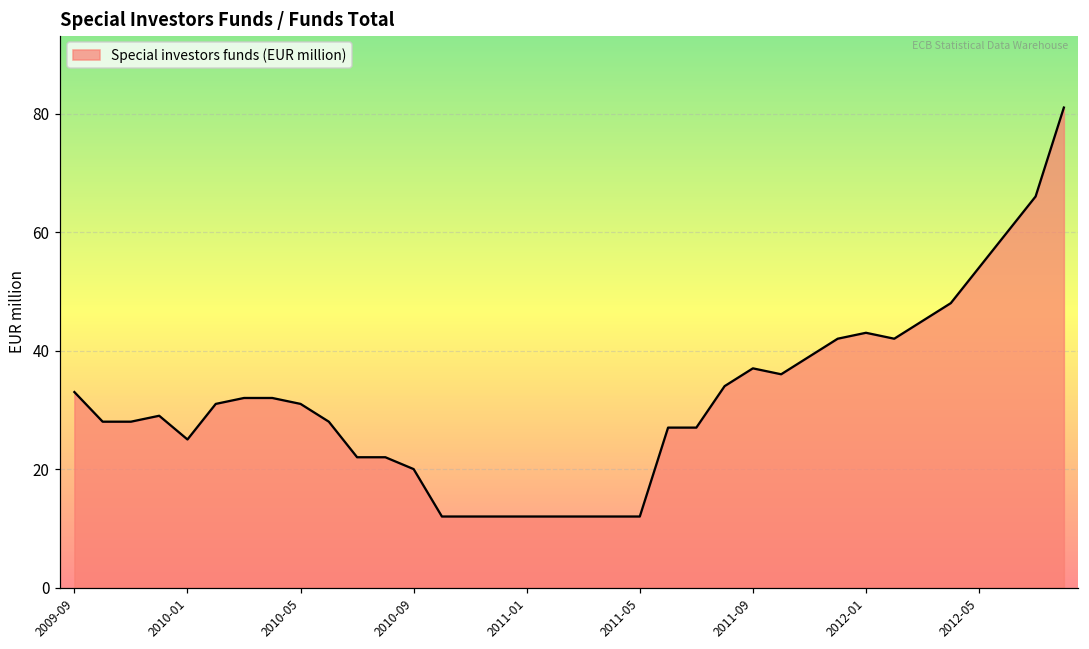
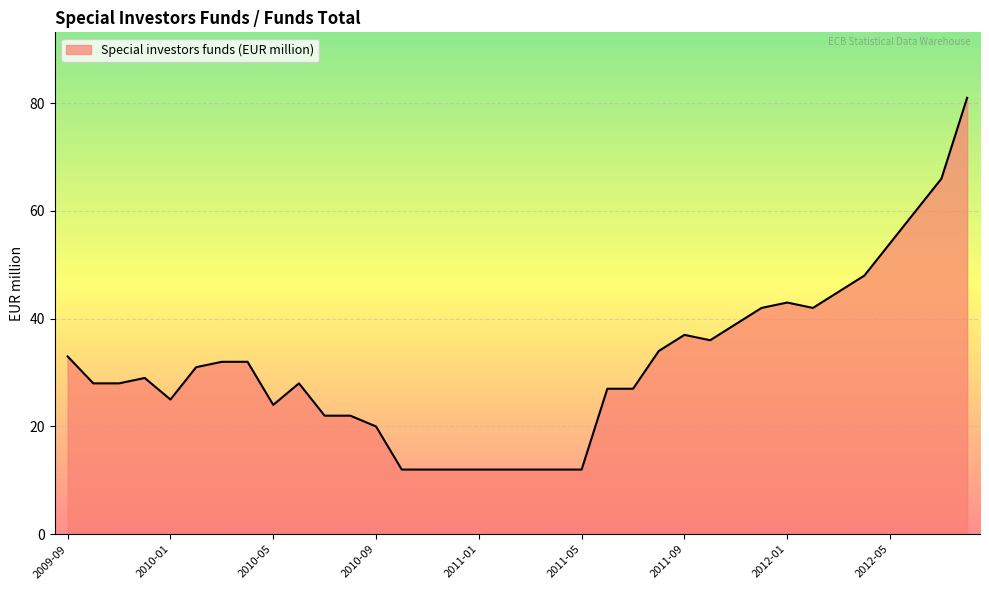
2010-05: 31 -> 24
